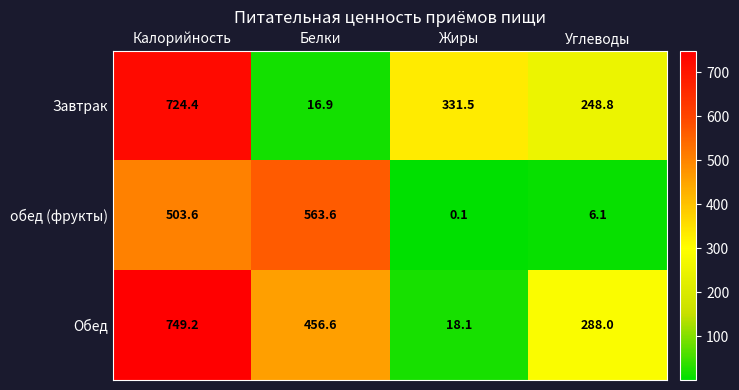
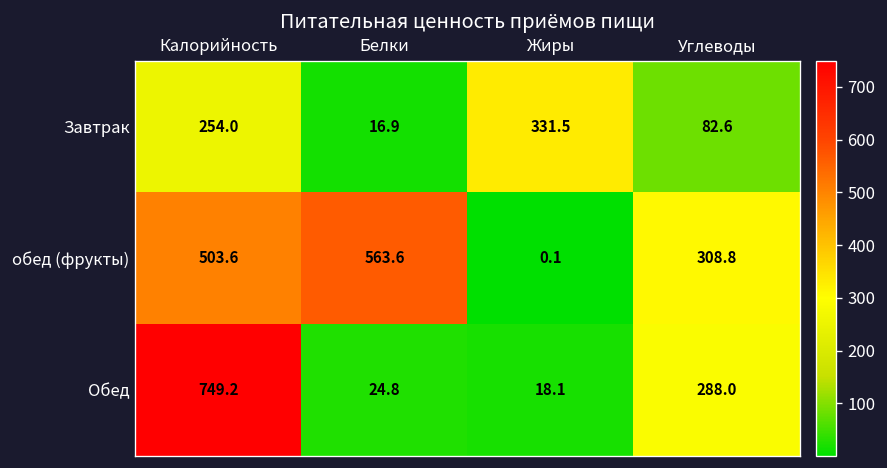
Завтрак, Калорийность: 724.4 -> 254.0
Завтрак, Углеводы: 248.8 -> 82.6
обед (фрукты), Углеводы: 6.1 -> 308.8
Обед, Белки: 456.6 -> 24.8
